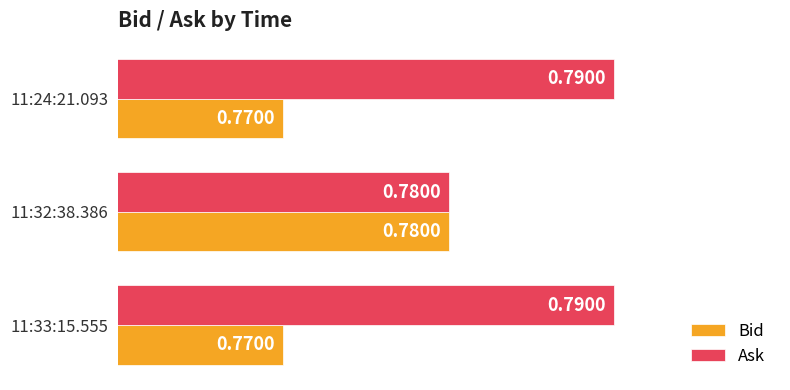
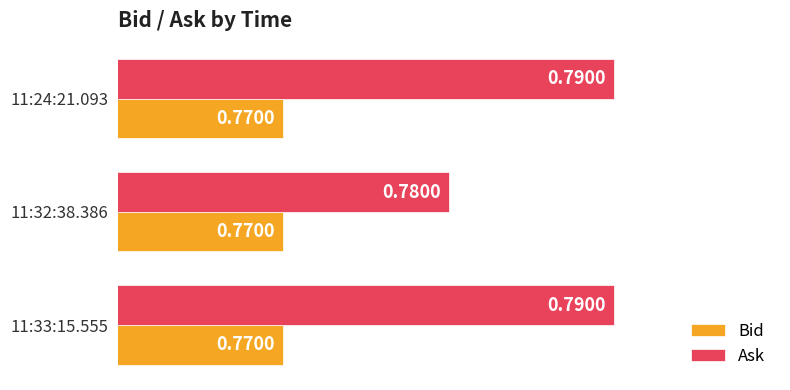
Bid, 11:32:38.386: 0.7800 -> 0.7700
